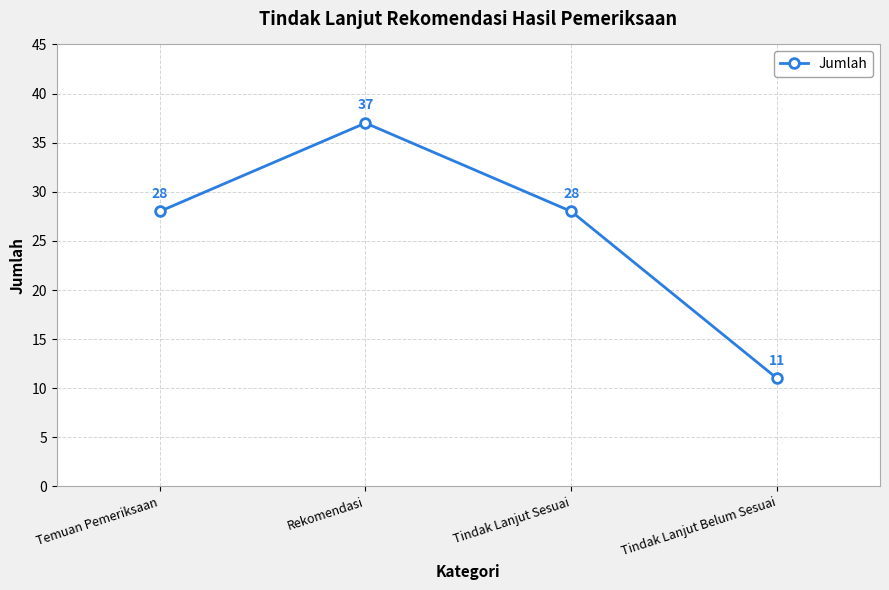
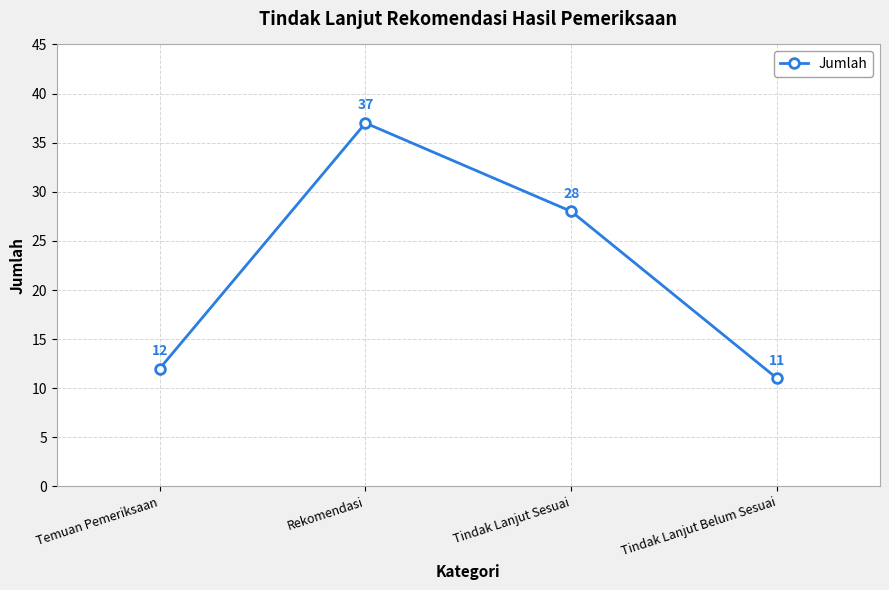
Temuan Pemeriksaan: 28 -> 12
